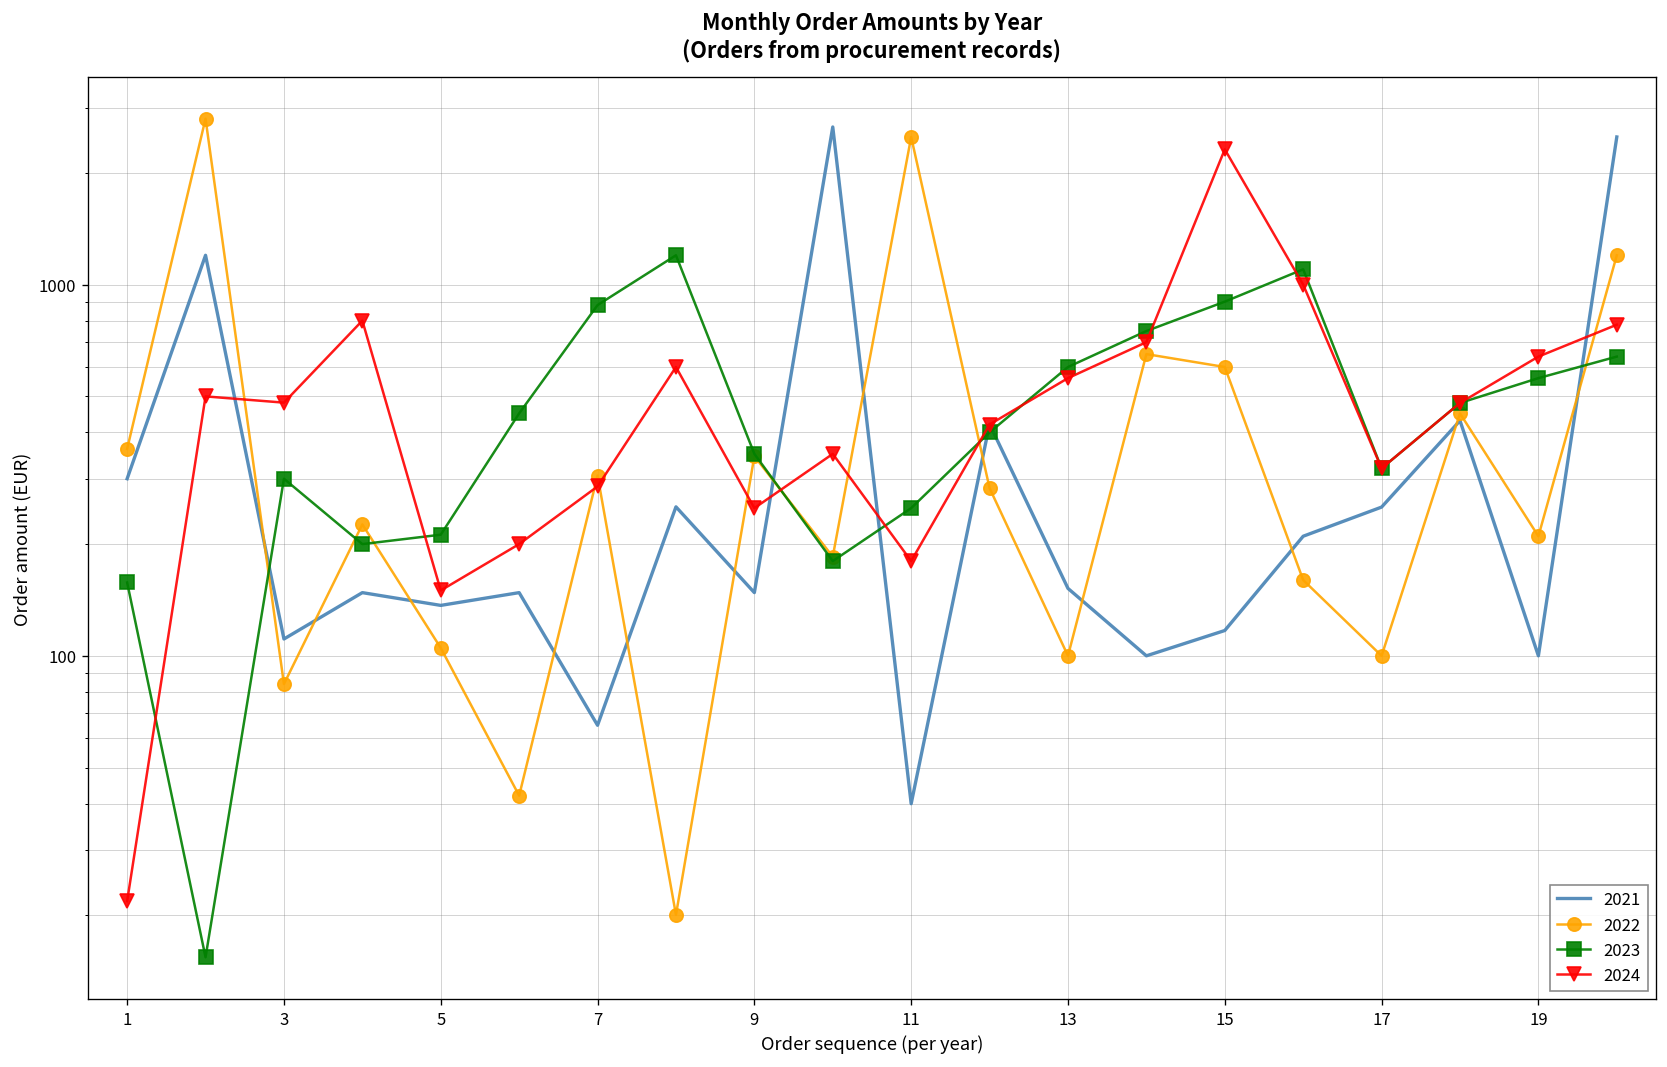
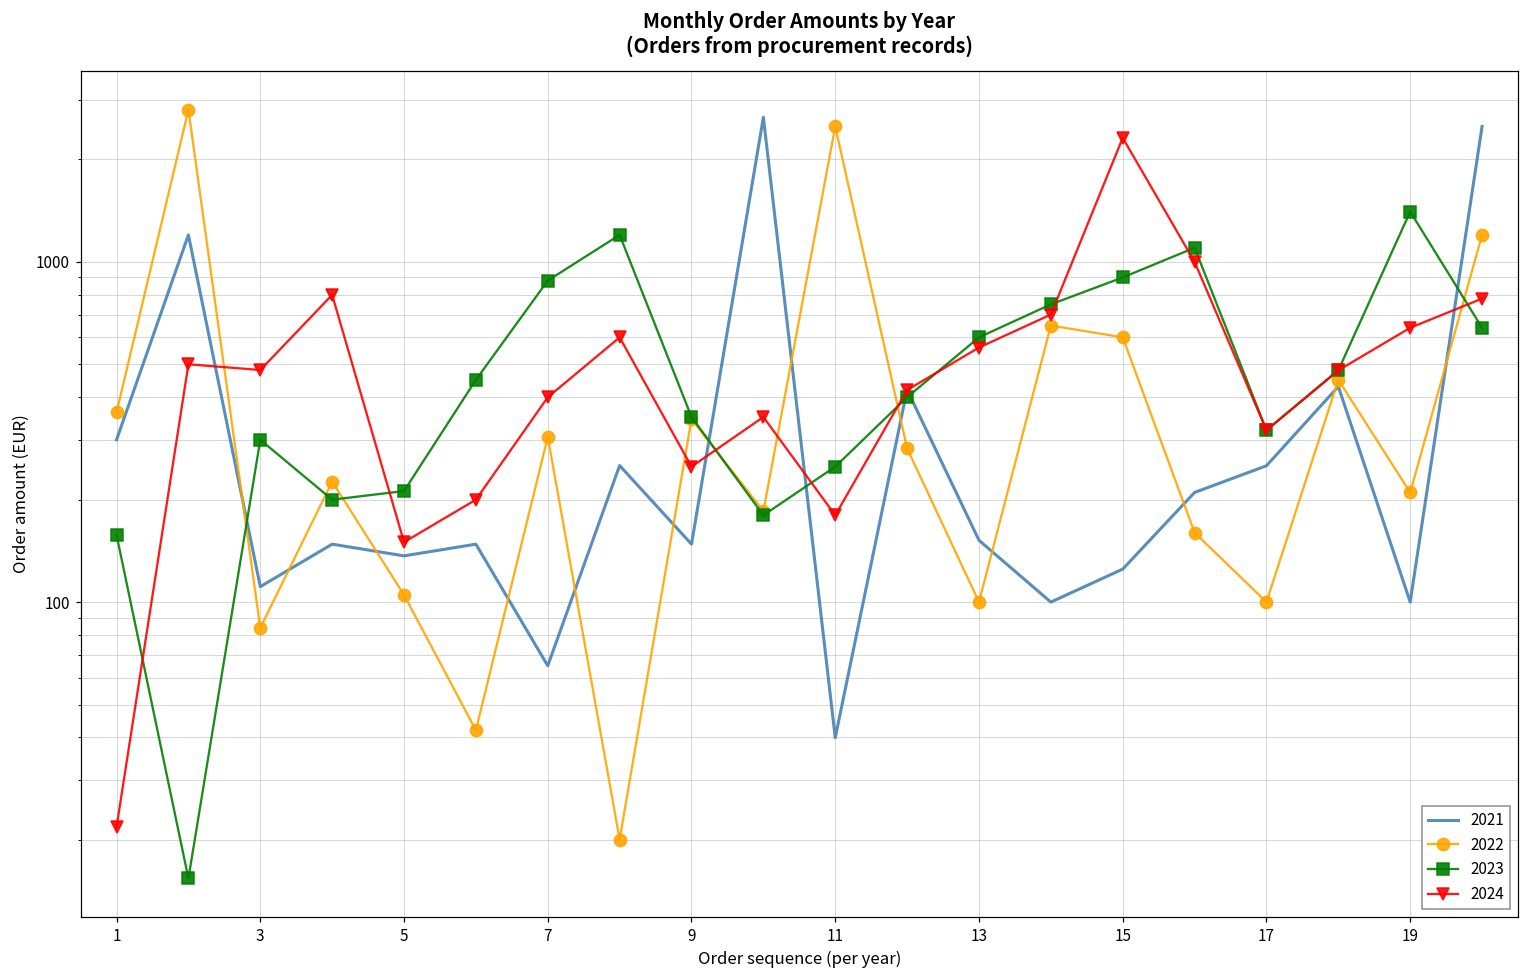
2024, 7: 290 -> 400
2021, 15: 117 -> 125
2023, 19: 560 -> 1400
